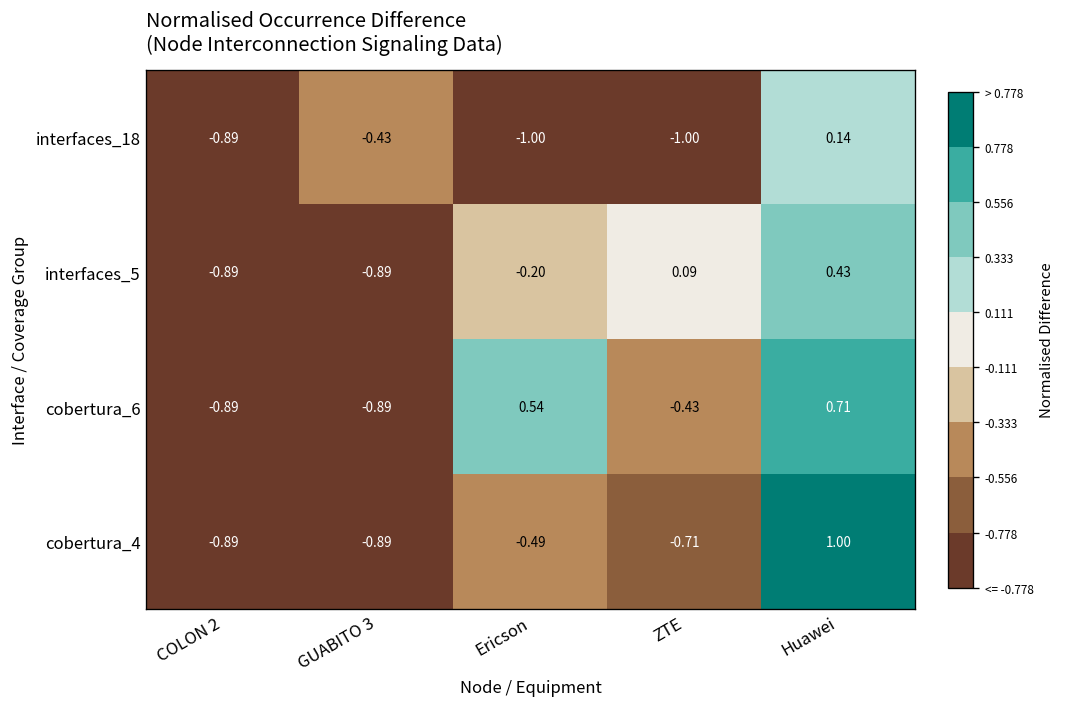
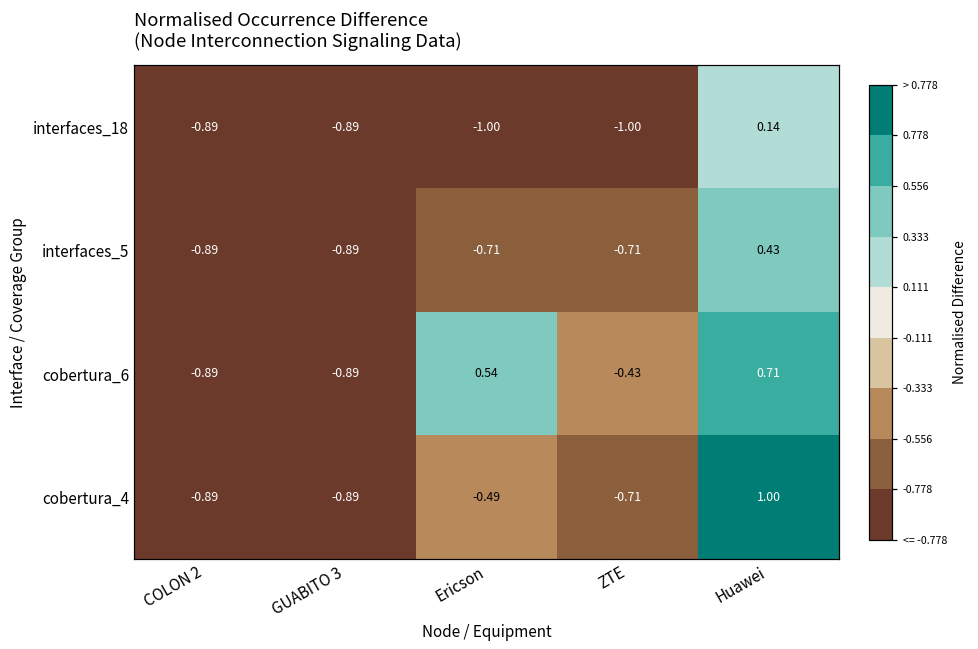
interfaces_18, GUABITO 3: -0.43 -> -0.89
interfaces_5, Ericson: -0.20 -> -0.71
interfaces_5, ZTE: 0.09 -> -0.71
